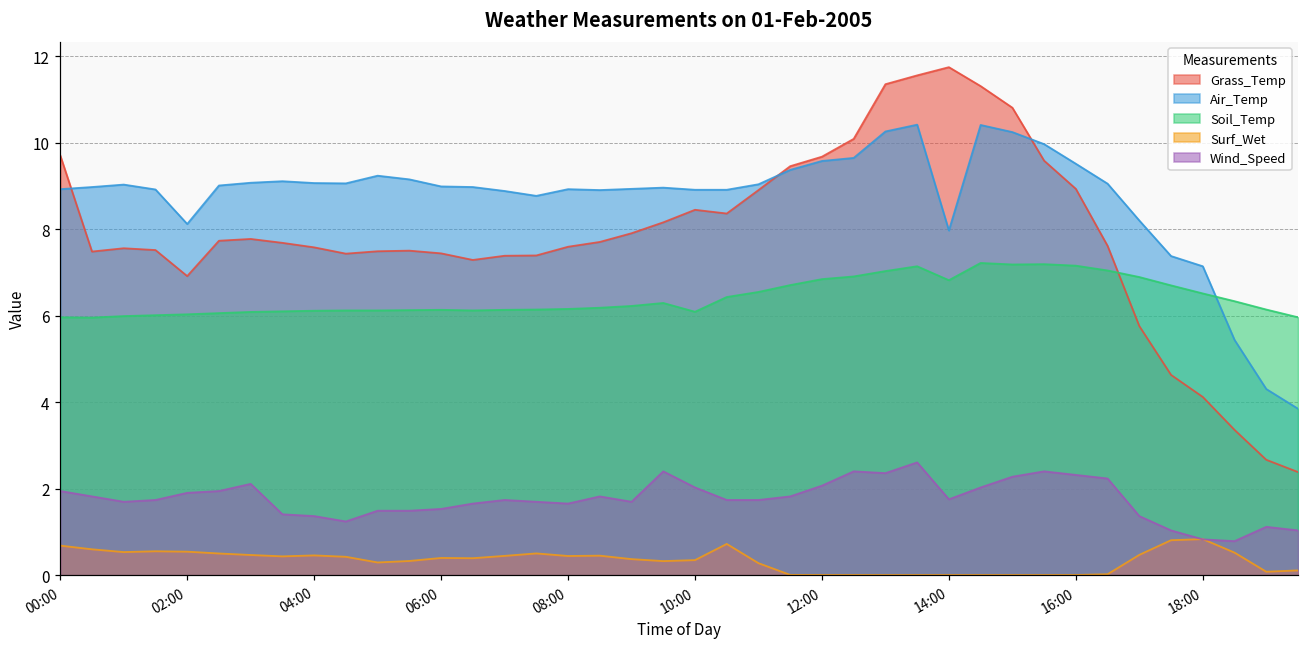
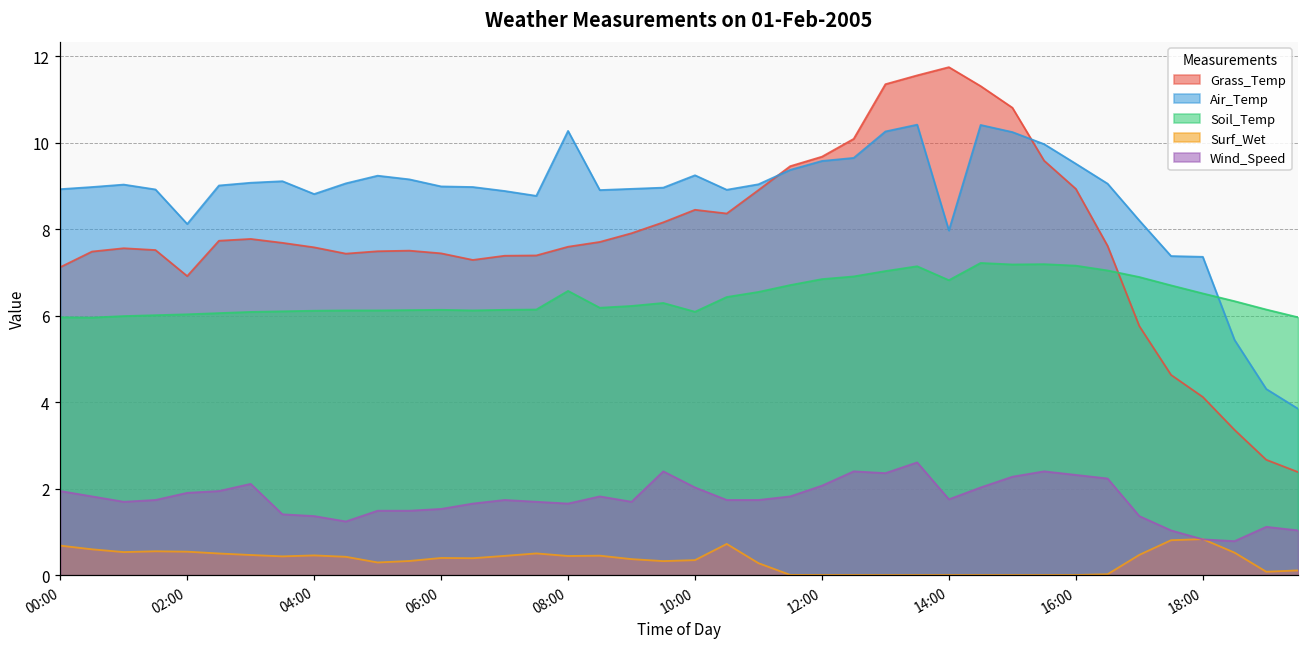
Grass_Temp, 00:00: 9.7 -> 7.1
Air_Temp, 04:00: 9.1 -> 8.8
Air_Temp, 08:00: 8.9 -> 10.3
Soil_Temp, 08:00: 6.2 -> 6.6
Air_Temp, 10:00: 8.9 -> 9.3
Air_Temp, 18:00: 7.1 -> 7.4
